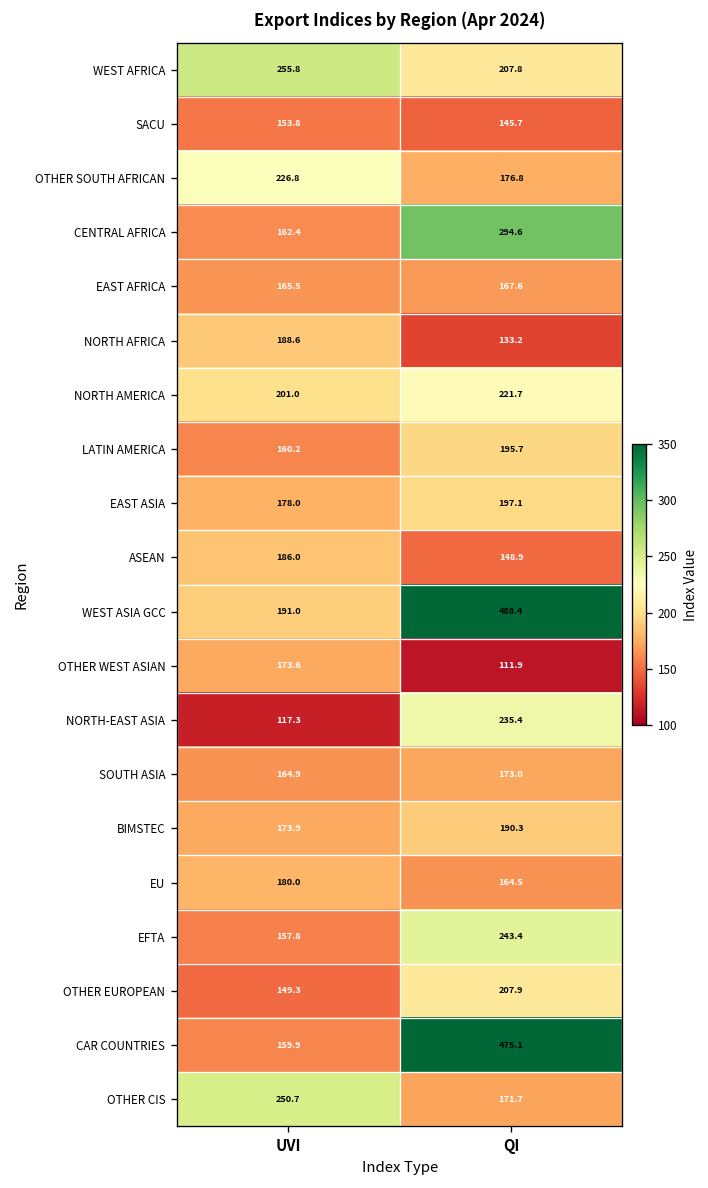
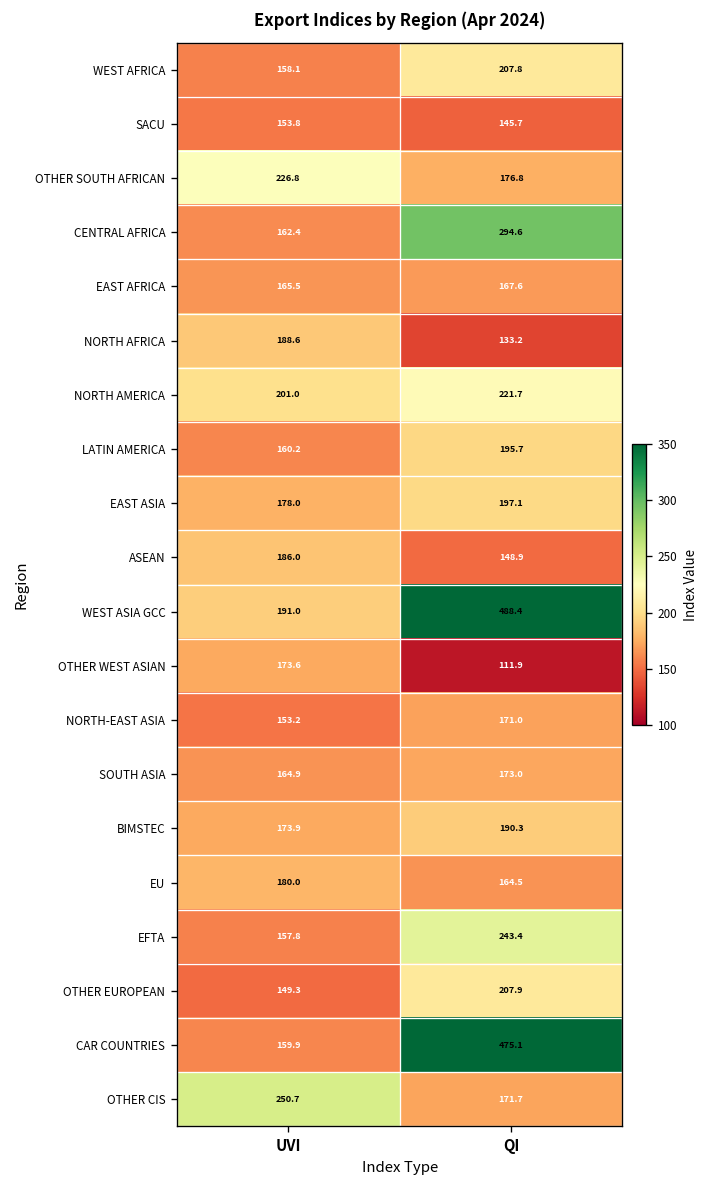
WEST AFRICA, UVI: 255.8 -> 158.1
NORTH-EAST ASIA, UVI: 117.3 -> 153.2
NORTH-EAST ASIA, QI: 235.4 -> 171.0
